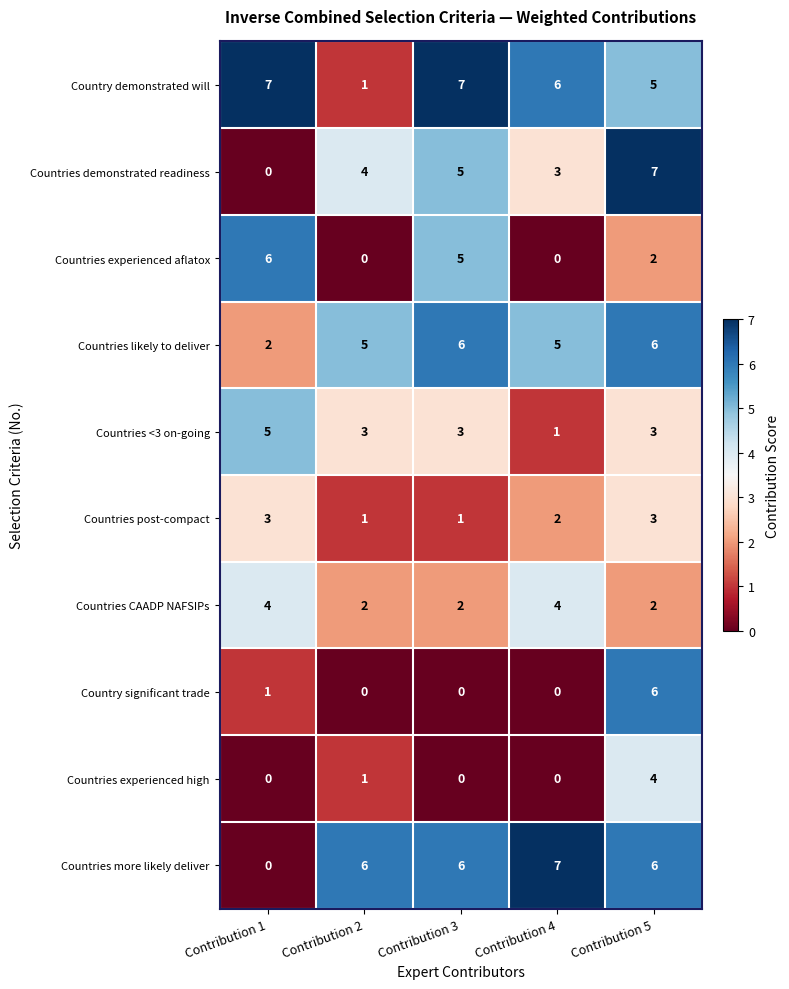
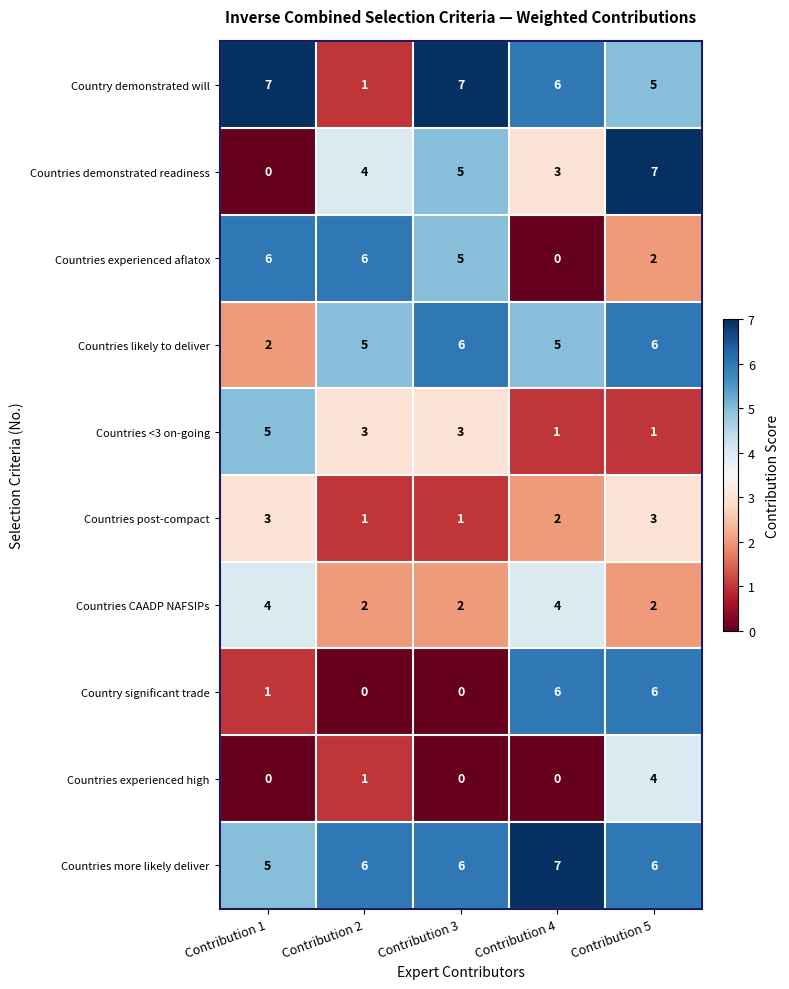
Countries experienced aflatox, Contribution 2: 0 -> 6
Countries <3 on-going, Contribution 5: 3 -> 1
Country significant trade, Contribution 4: 0 -> 6
Countries more likely deliver, Contribution 1: 0 -> 5
